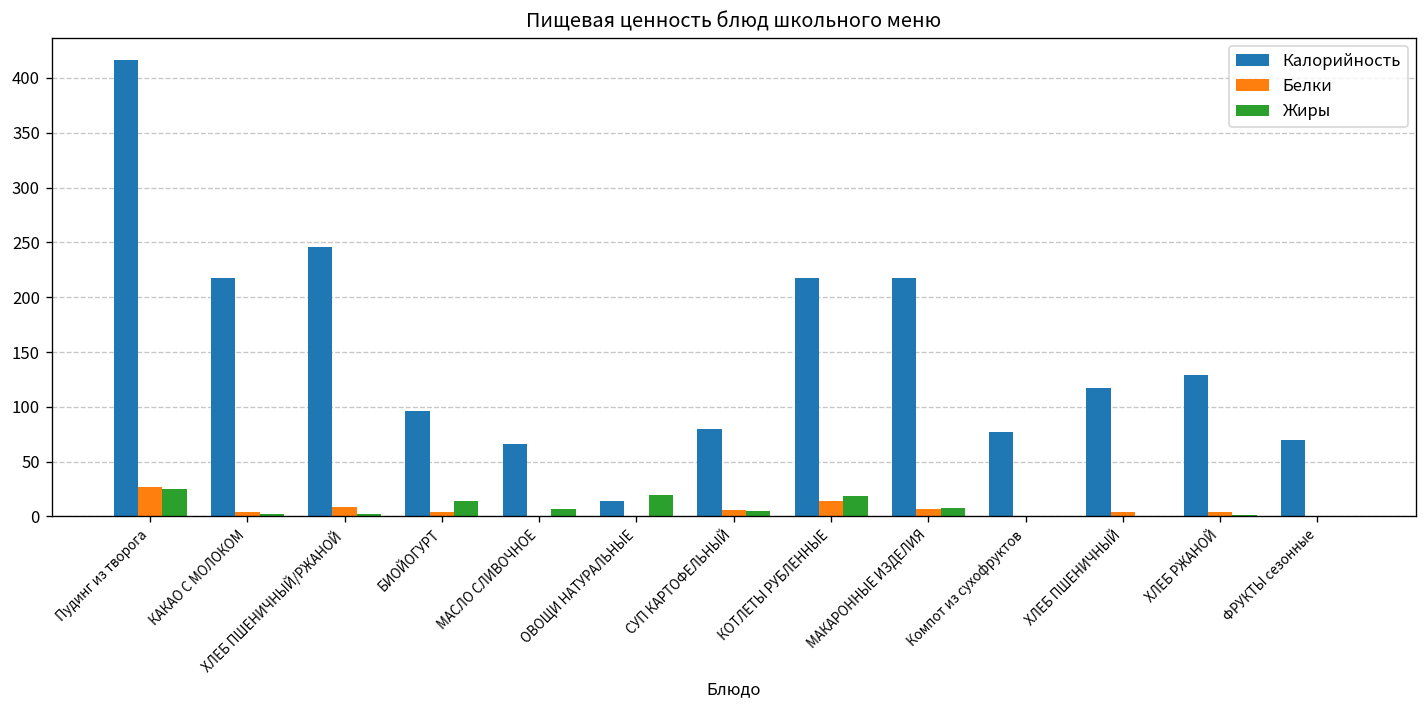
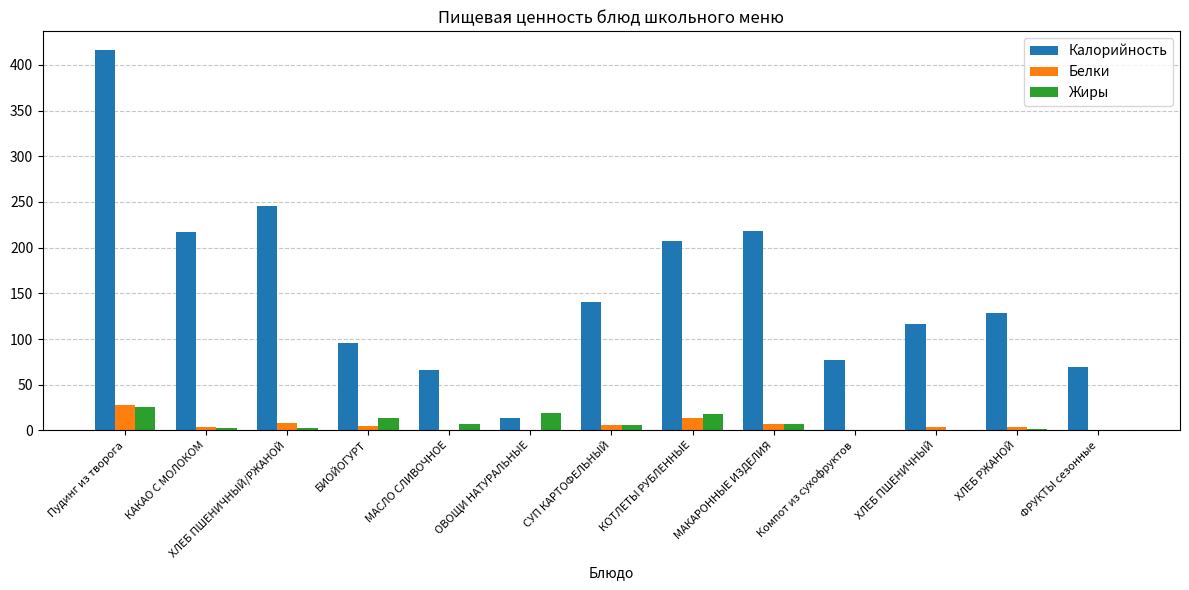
Калорийность, СУП КАРТОФЕЛЬНЫЙ: 80 -> 140
Калорийность, КОТЛЕТЫ РУБЛЕННЫЕ: 220 -> 210
